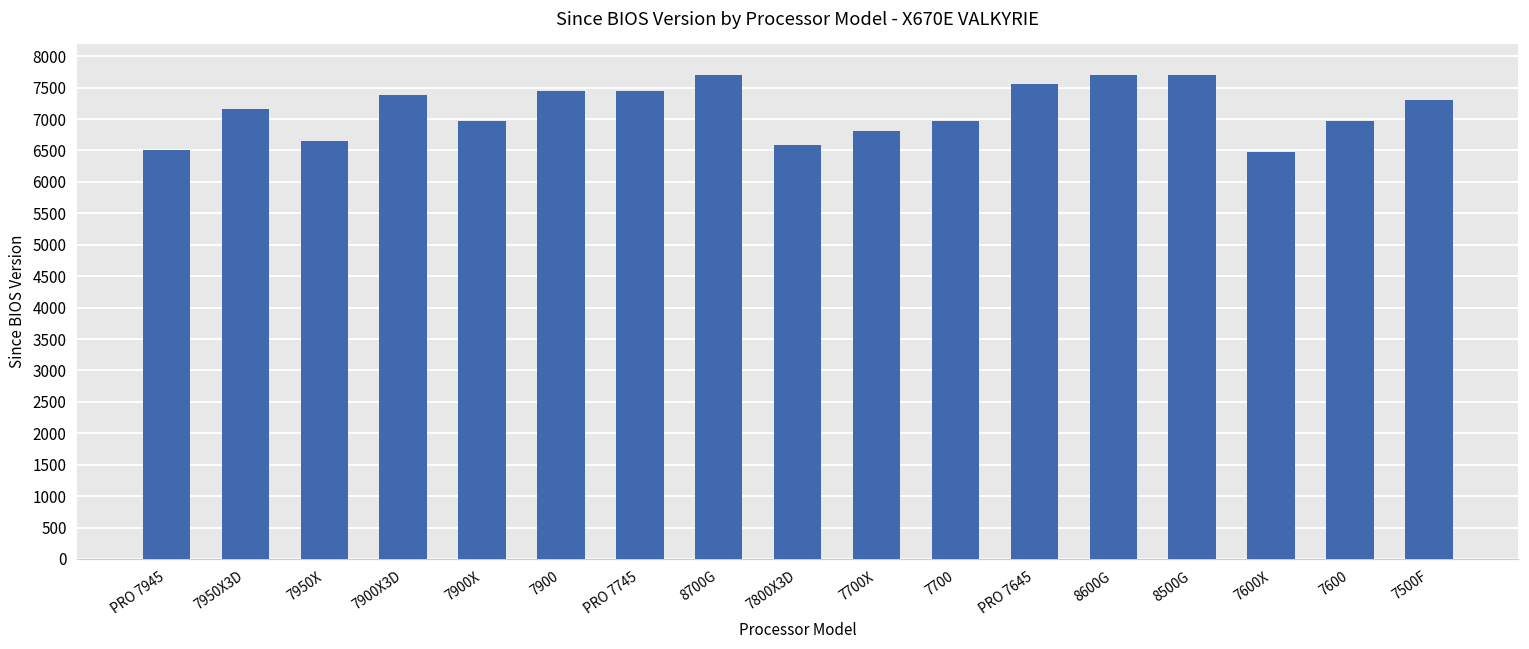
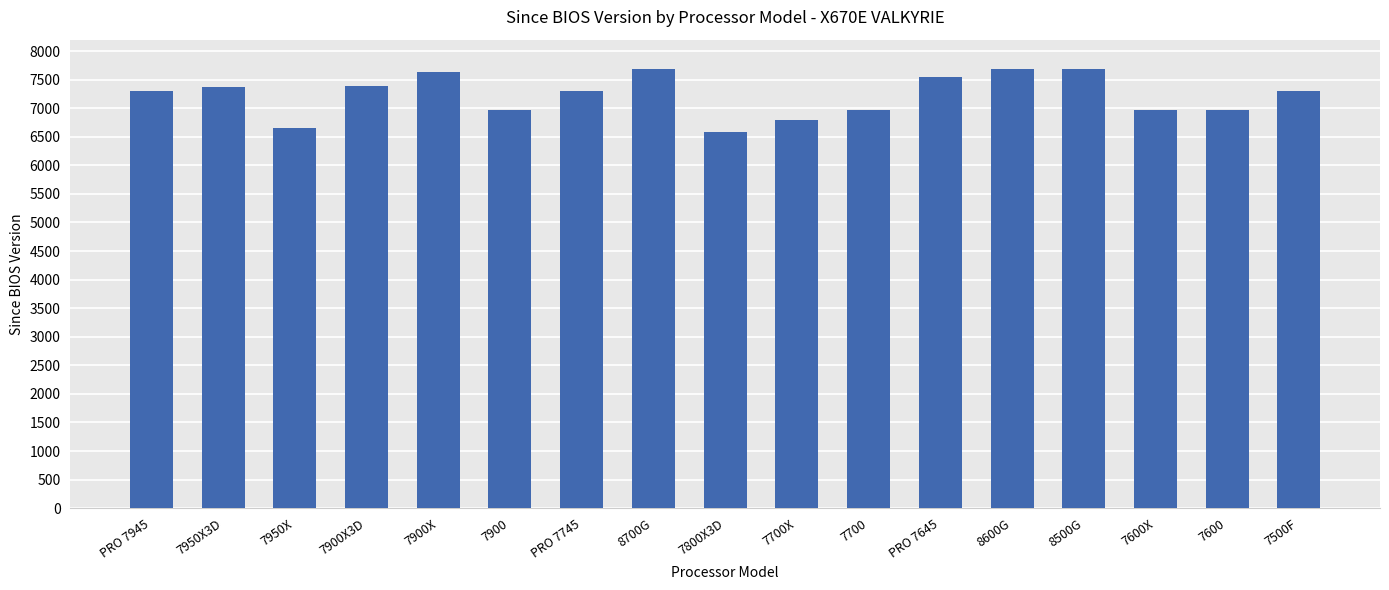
PRO 7945: 6500 -> 7300
7950X3D: 7200 -> 7400
7900X: 7000 -> 7600
7900: 7400 -> 7000
PRO 7745: 7400 -> 7300
7600X: 6500 -> 7000
